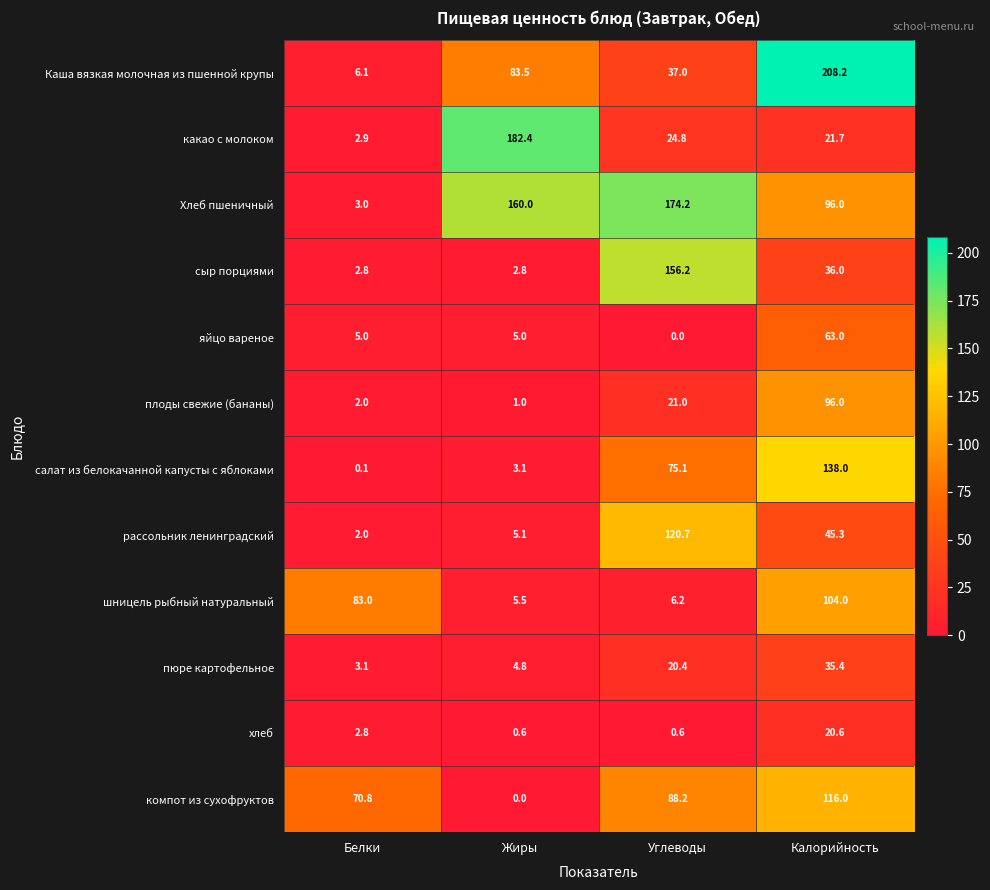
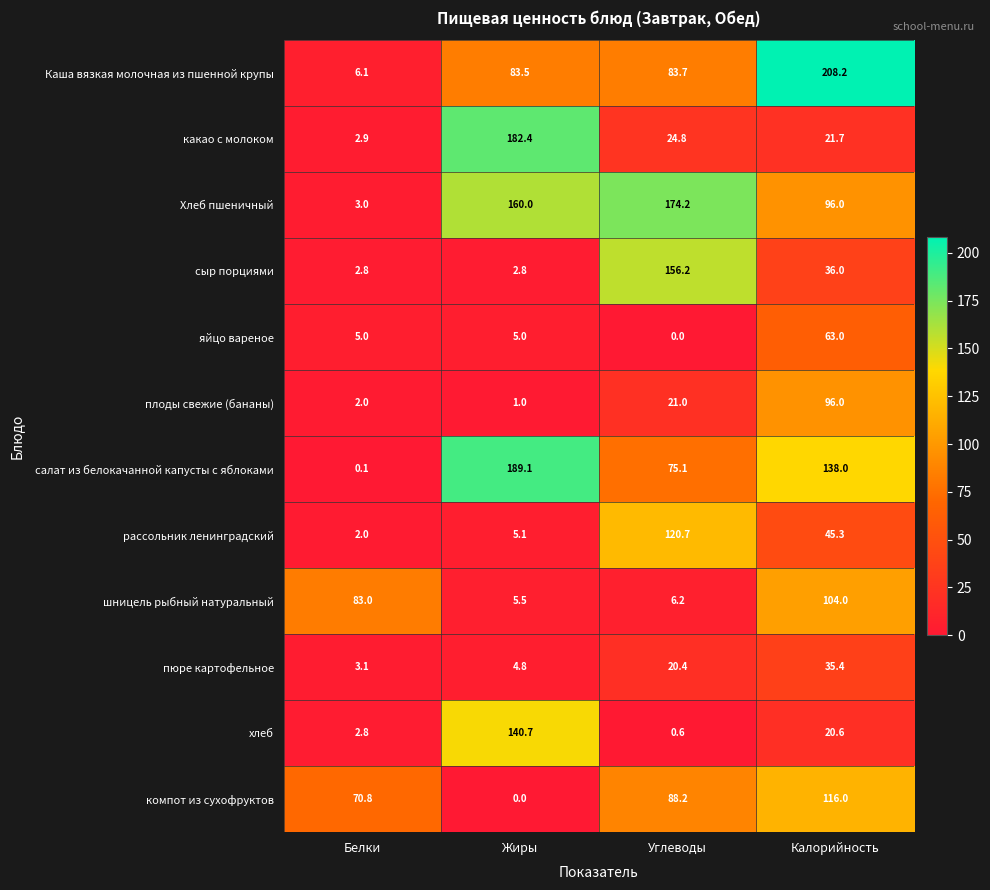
Каша вязкая молочная из пшенной крупы, Углеводы: 37.0 -> 83.7
салат из белокачанной капусты с яблоками, Жиры: 3.1 -> 189.1
хлеб, Жиры: 0.6 -> 140.7
